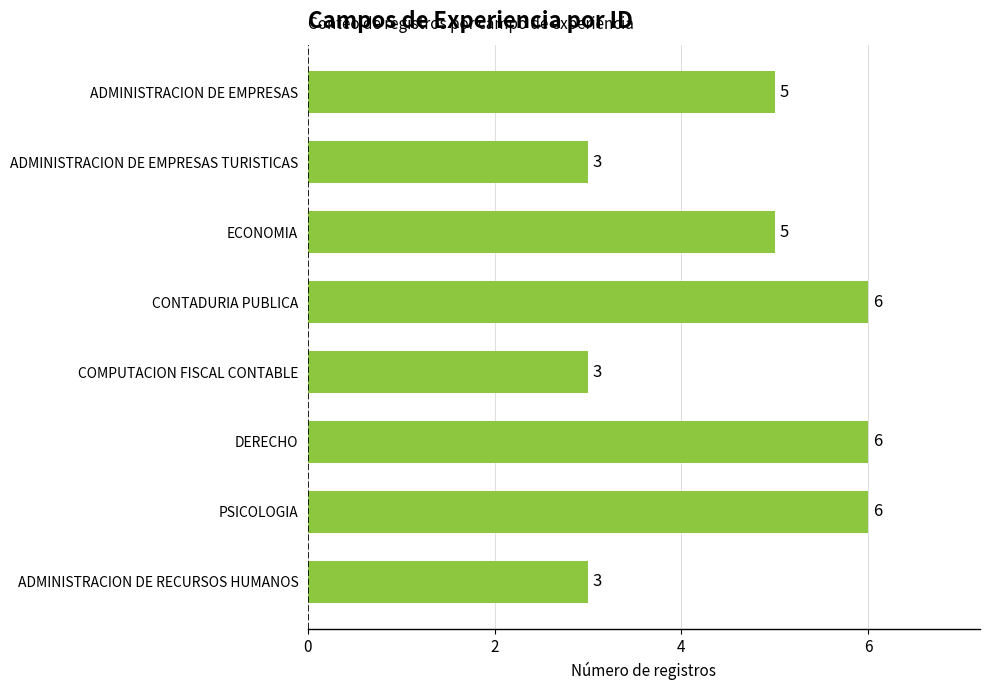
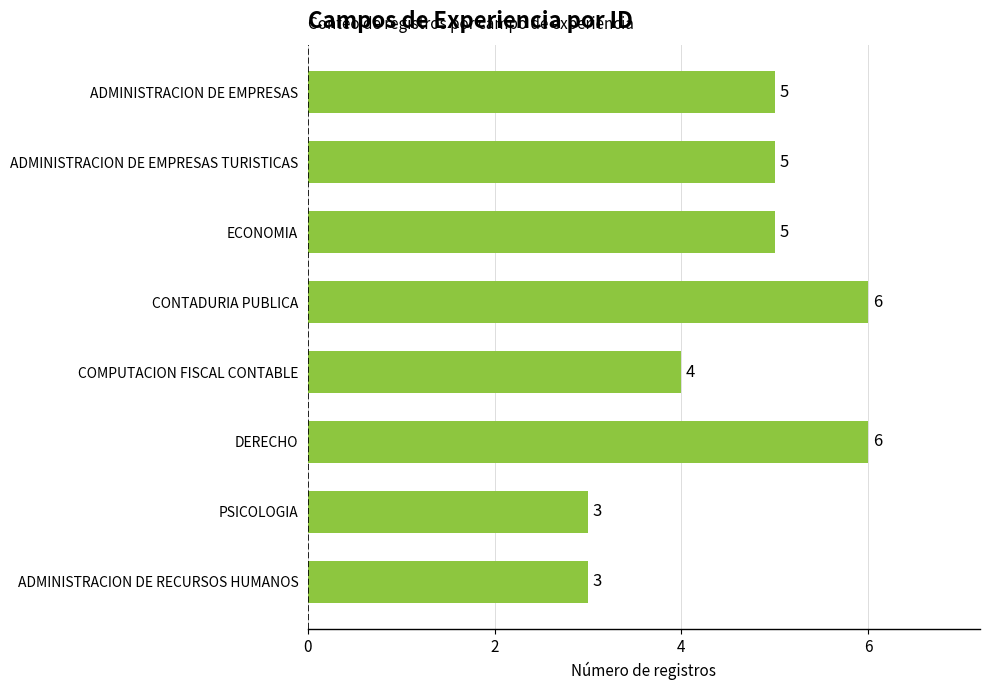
ADMINISTRACION DE EMPRESAS TURISTICAS: 3 -> 5
COMPUTACION FISCAL CONTABLE: 3 -> 4
PSICOLOGIA: 6 -> 3
